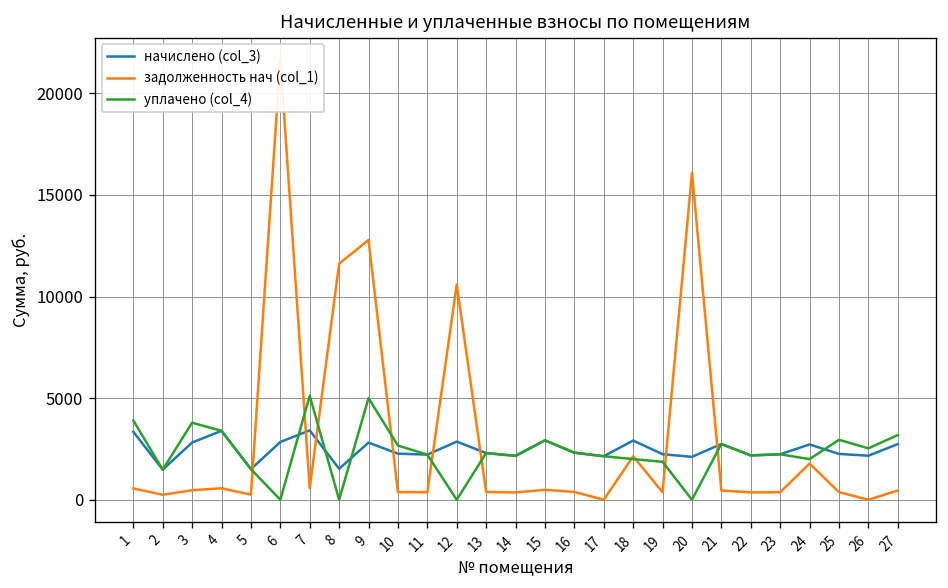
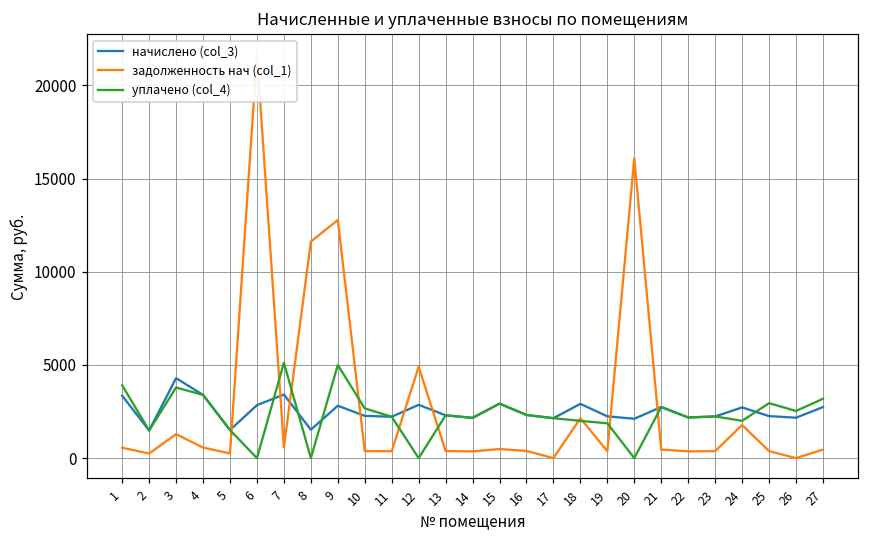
начислено (col_3), 3: 2800 -> 4300
задолженность нач (col_1), 3: 500 -> 1300
задолженность нач (col_1), 12: 10600 -> 4900
